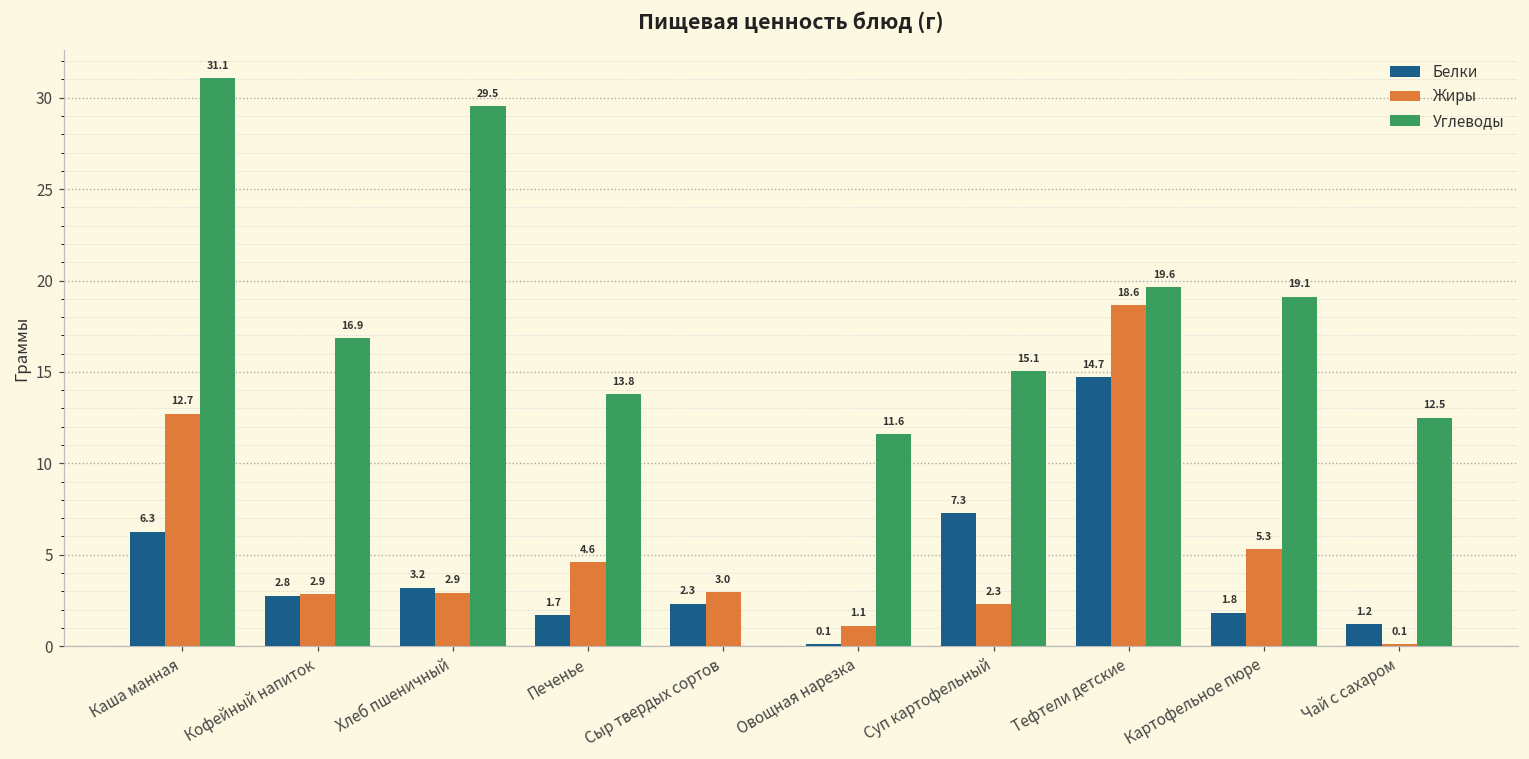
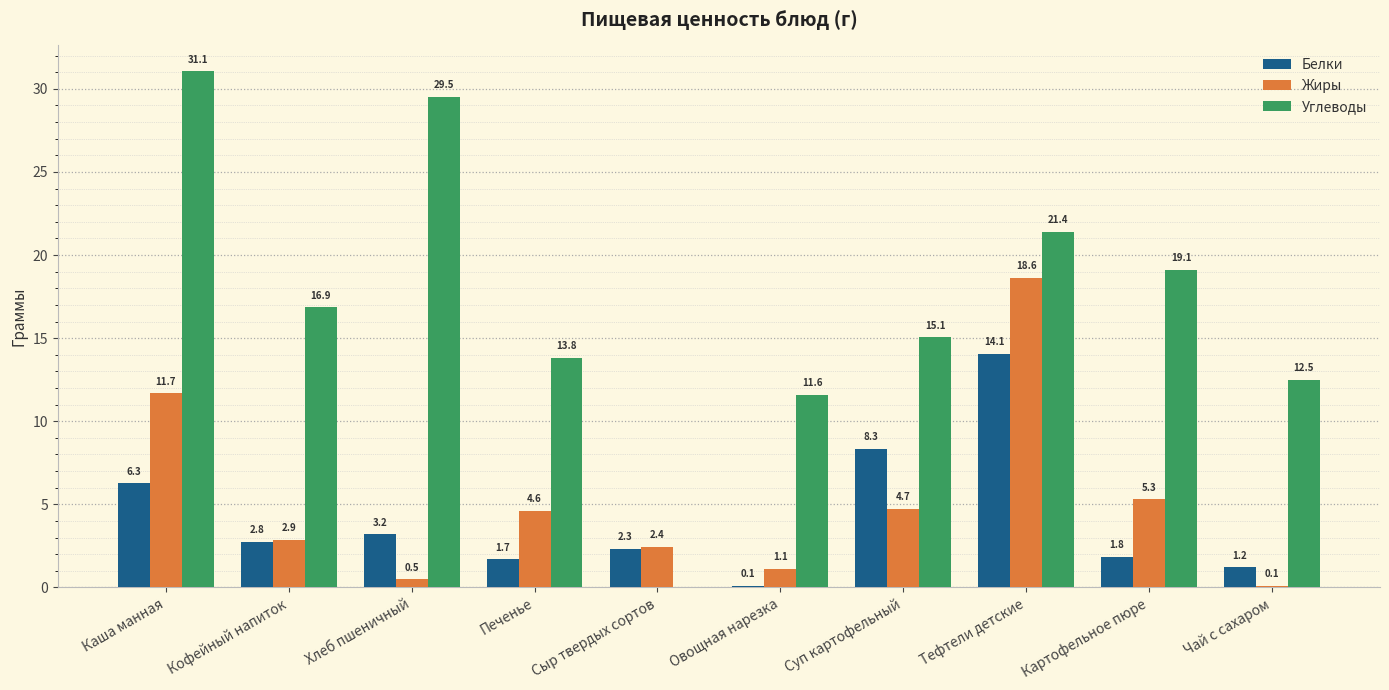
Жиры, Каша манная: 12.7 -> 11.7
Жиры, Хлеб пшеничный: 2.9 -> 0.5
Жиры, Сыр твердых сортов: 3.0 -> 2.4
Белки, Суп картофельный: 7.3 -> 8.3
Жиры, Суп картофельный: 2.3 -> 4.7
Белки, Тефтели детские: 14.7 -> 14.1
Углеводы, Тефтели детские: 19.6 -> 21.4
